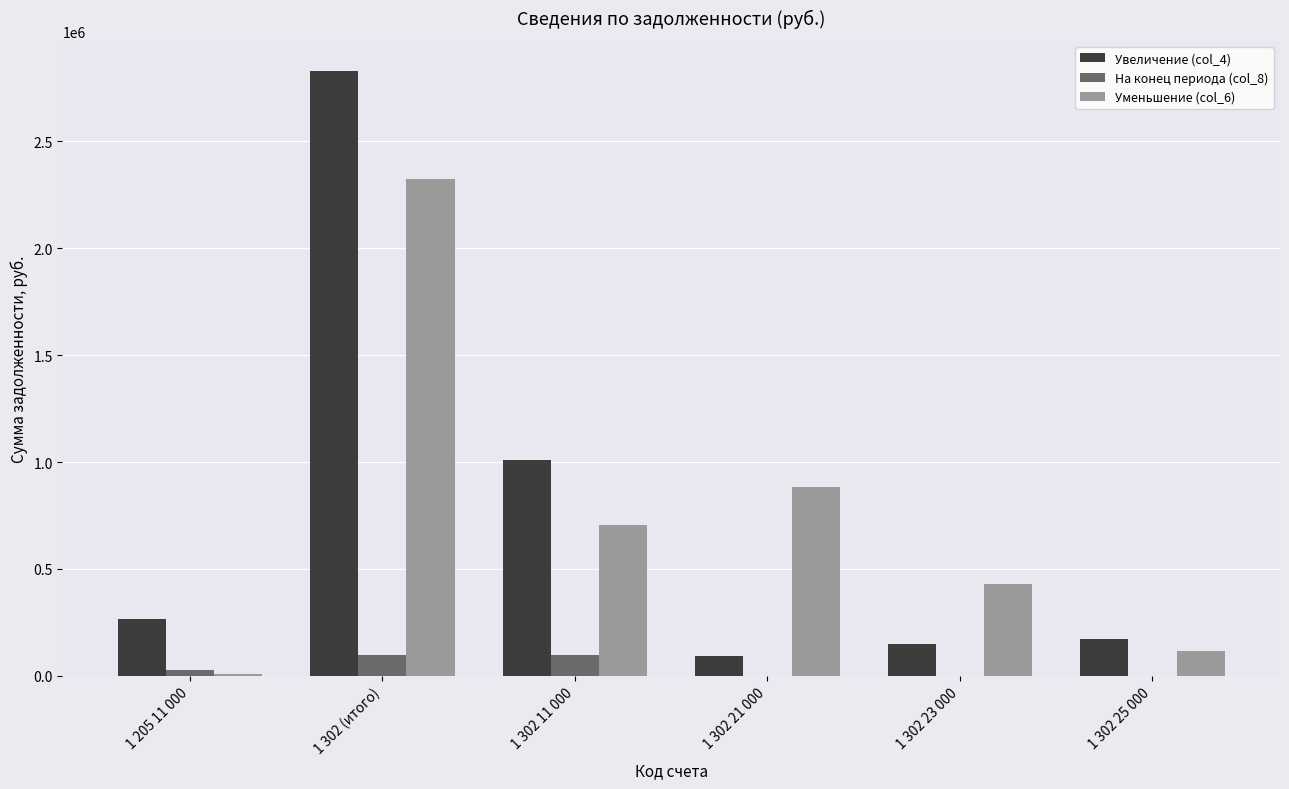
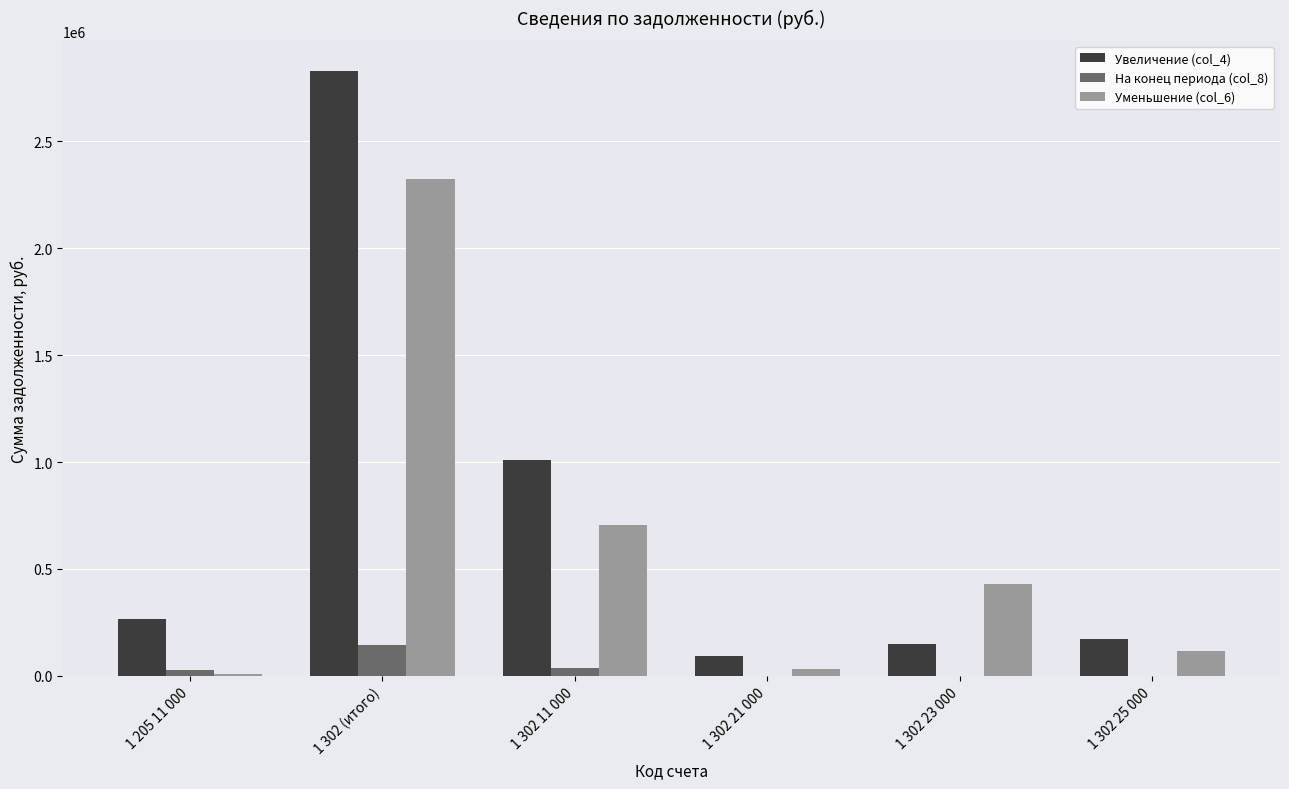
На конец периода (col_8), 1 302 (итого): 100000 -> 140000
На конец периода (col_8), 1 302 11 000: 100000 -> 40000
Уменьшение (col_6), 1 302 21 000: 880000 -> 30000
